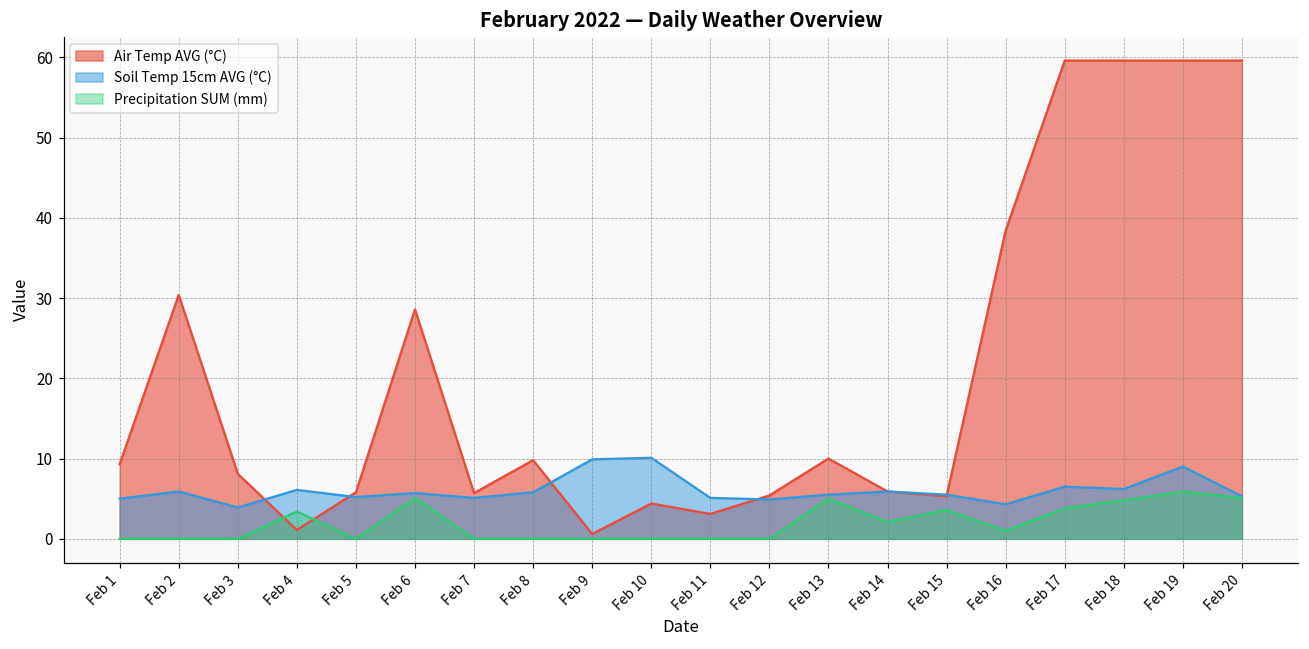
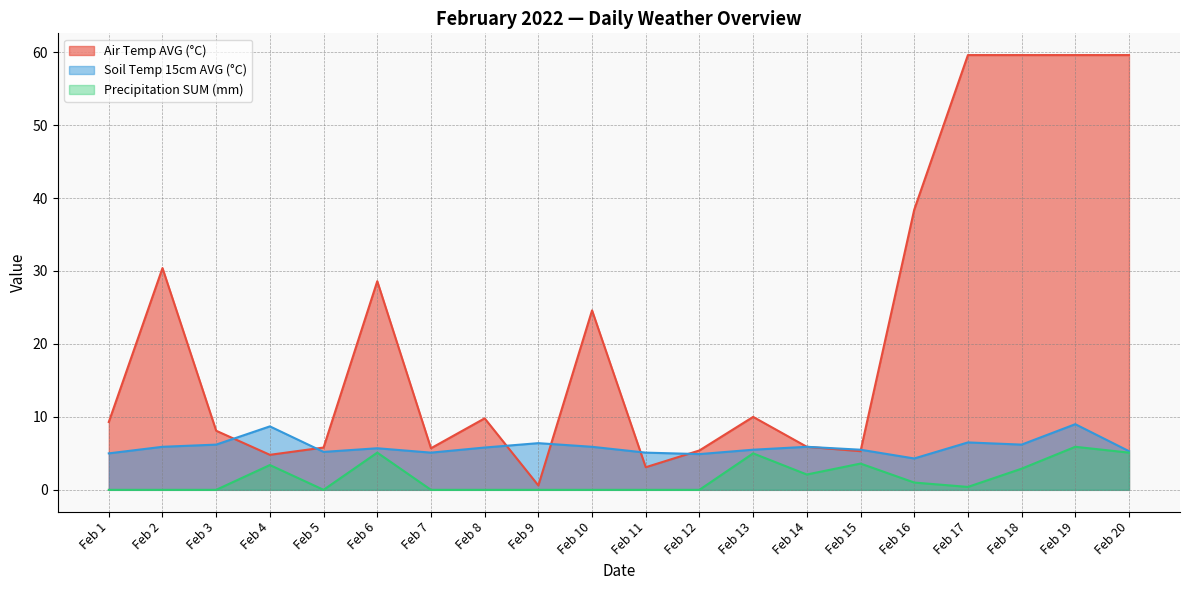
Soil Temp 15cm AVG (°C), Feb 3: 4 -> 6
Air Temp AVG (°C), Feb 4: 1 -> 5
Soil Temp 15cm AVG (°C), Feb 4: 6 -> 9
Soil Temp 15cm AVG (°C), Feb 9: 10 -> 6
Air Temp AVG (°C), Feb 10: 4 -> 25
Soil Temp 15cm AVG (°C), Feb 10: 10 -> 6
Precipitation SUM (mm), Feb 17: 4 -> 0
Precipitation SUM (mm), Feb 18: 5 -> 3
